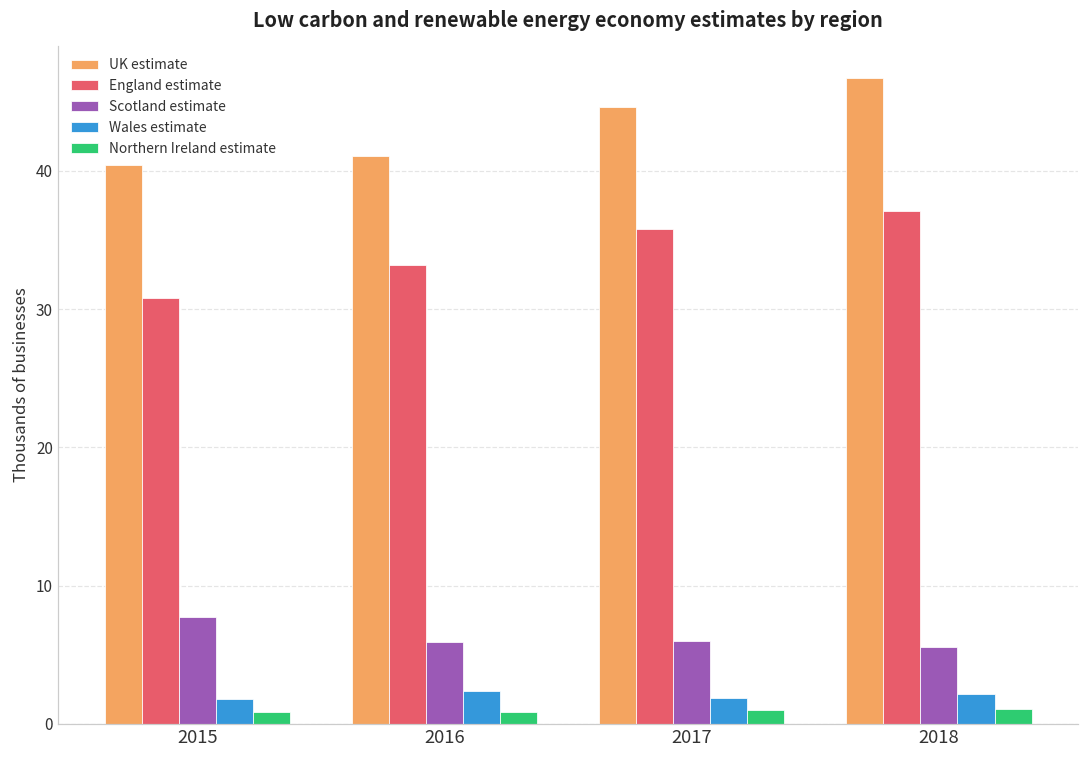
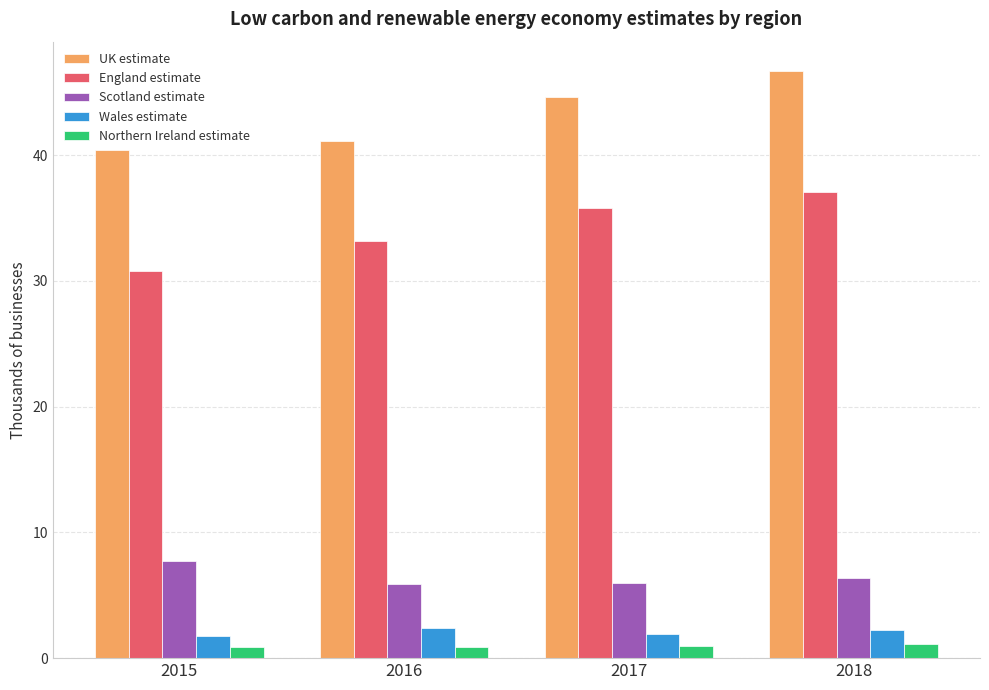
Scotland estimate, 2018: 5.6 -> 6.4
